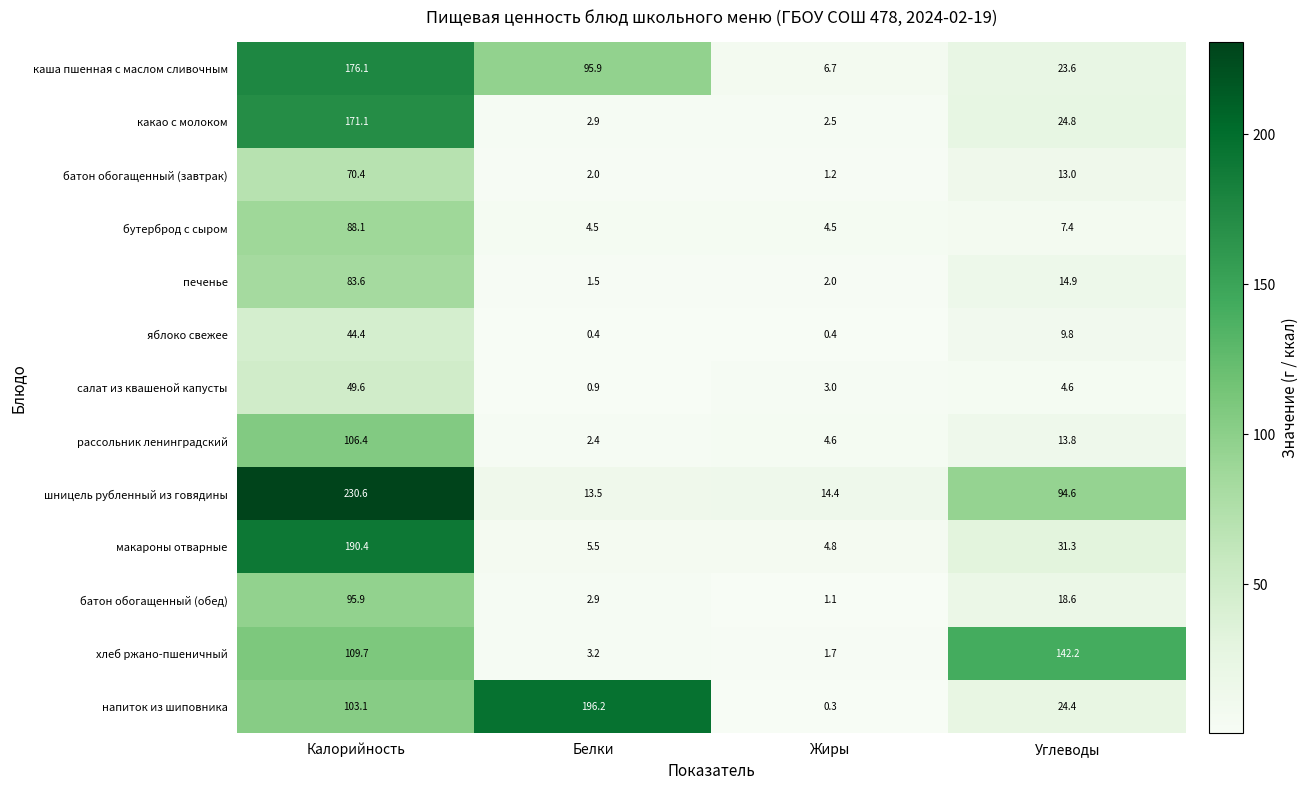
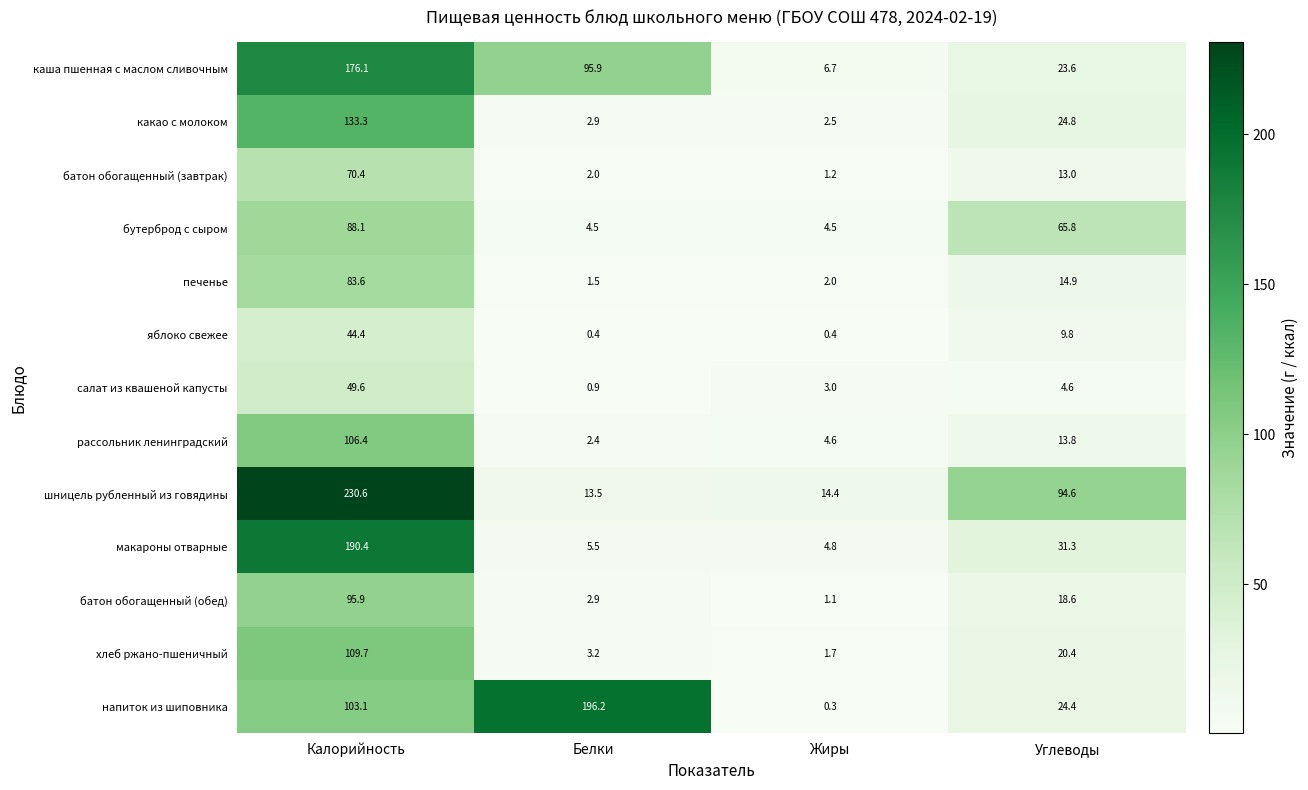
какао с молоком, Калорийность: 171.1 -> 133.3
бутерброд с сыром, Углеводы: 7.4 -> 65.8
хлеб ржано-пшеничный, Углеводы: 142.2 -> 20.4
